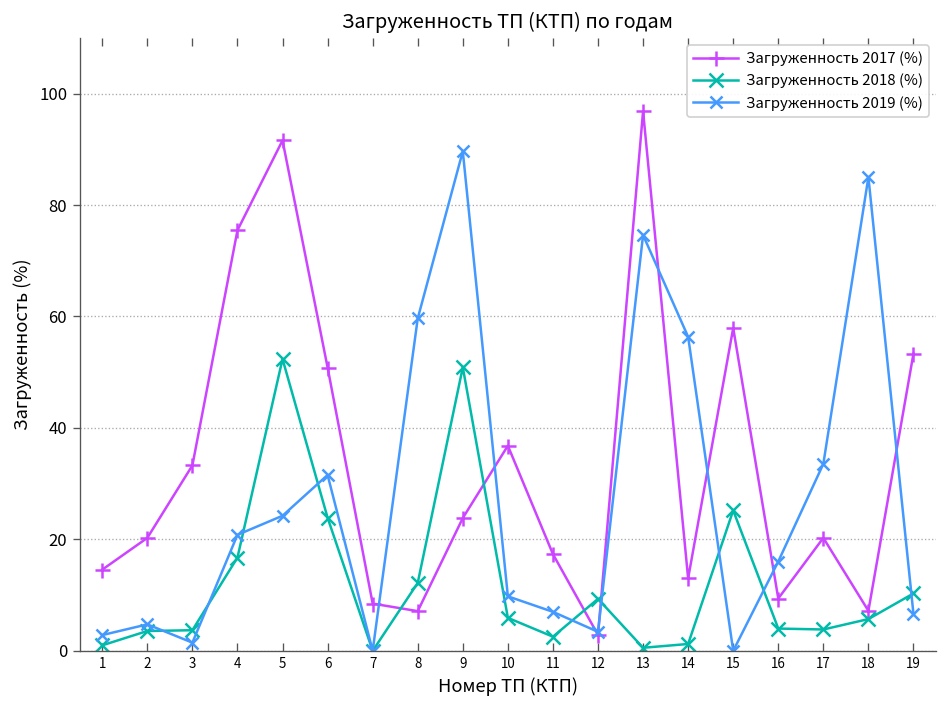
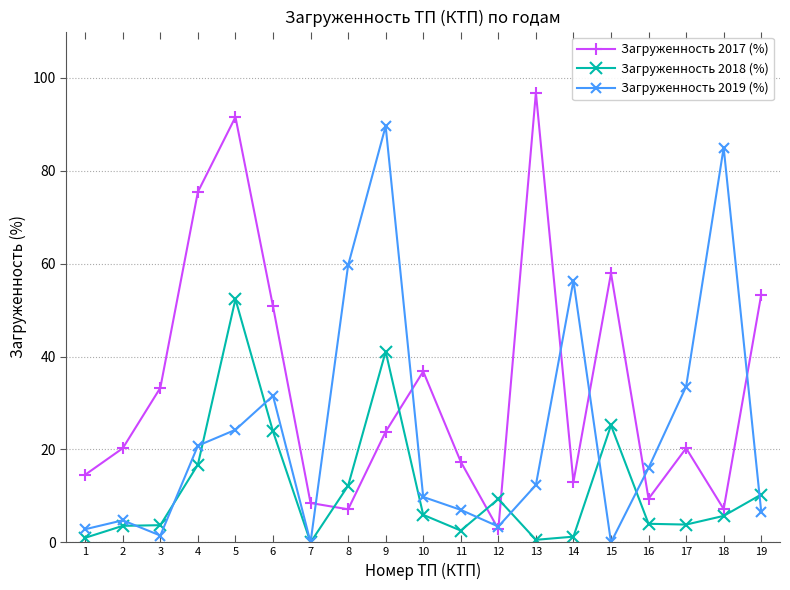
Загруженность 2018 (%), 9: 51 -> 41
Загруженность 2019 (%), 13: 75 -> 12
